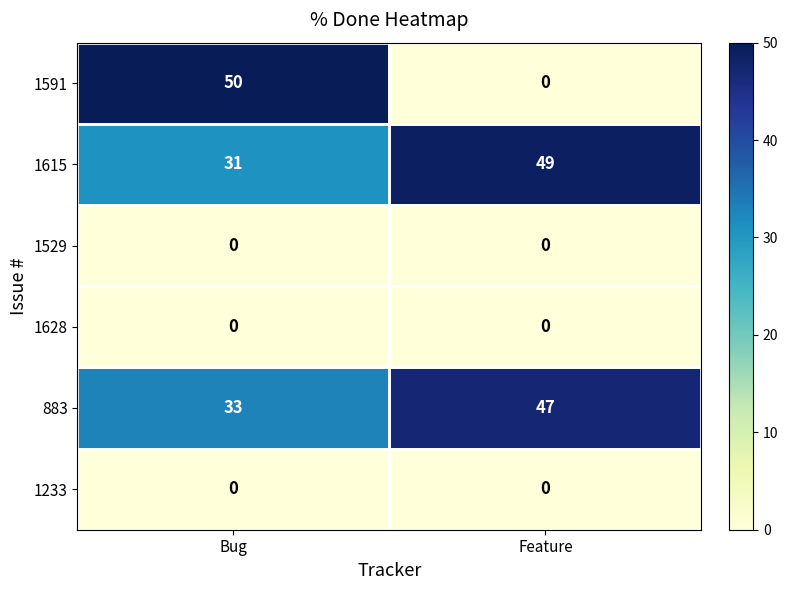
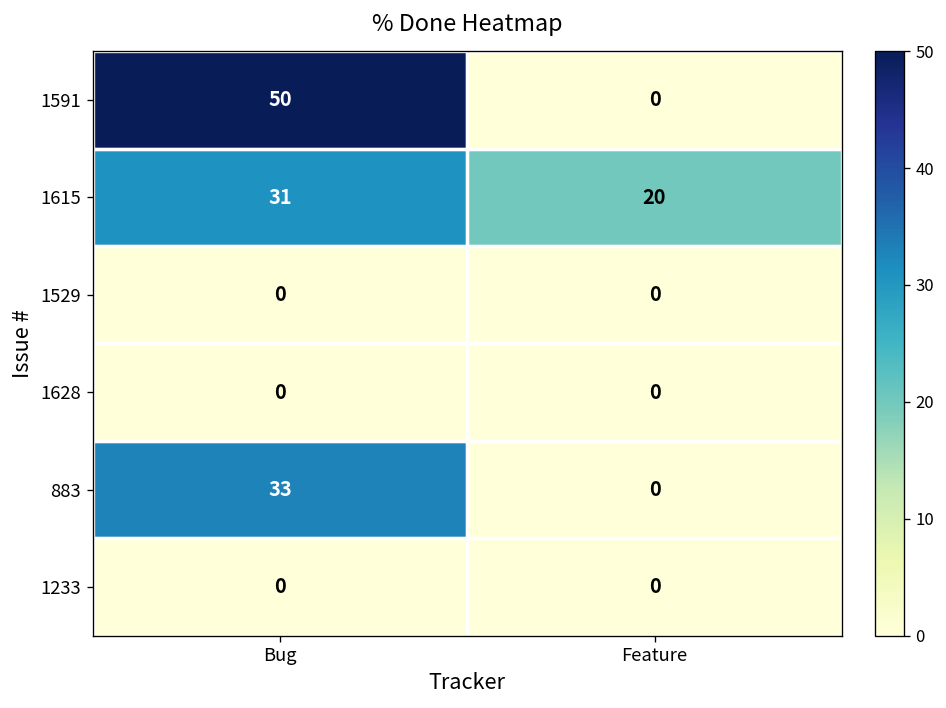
1615, Feature: 49 -> 20
883, Feature: 47 -> 0
